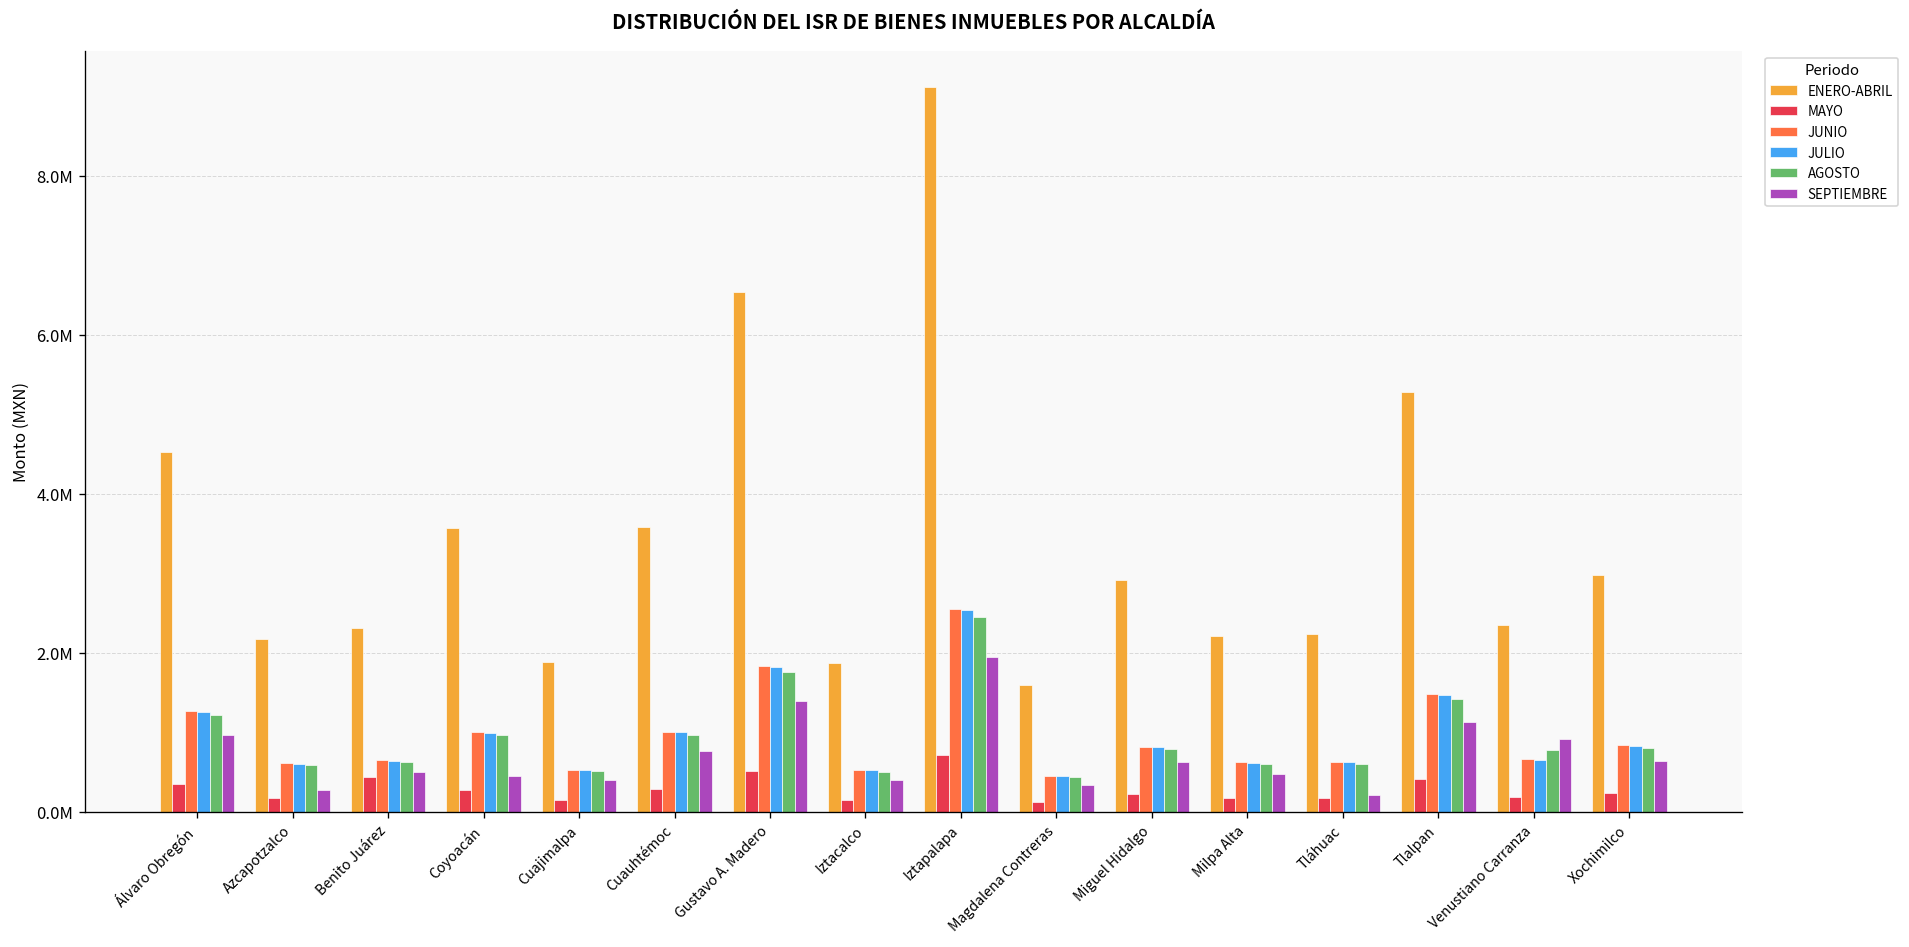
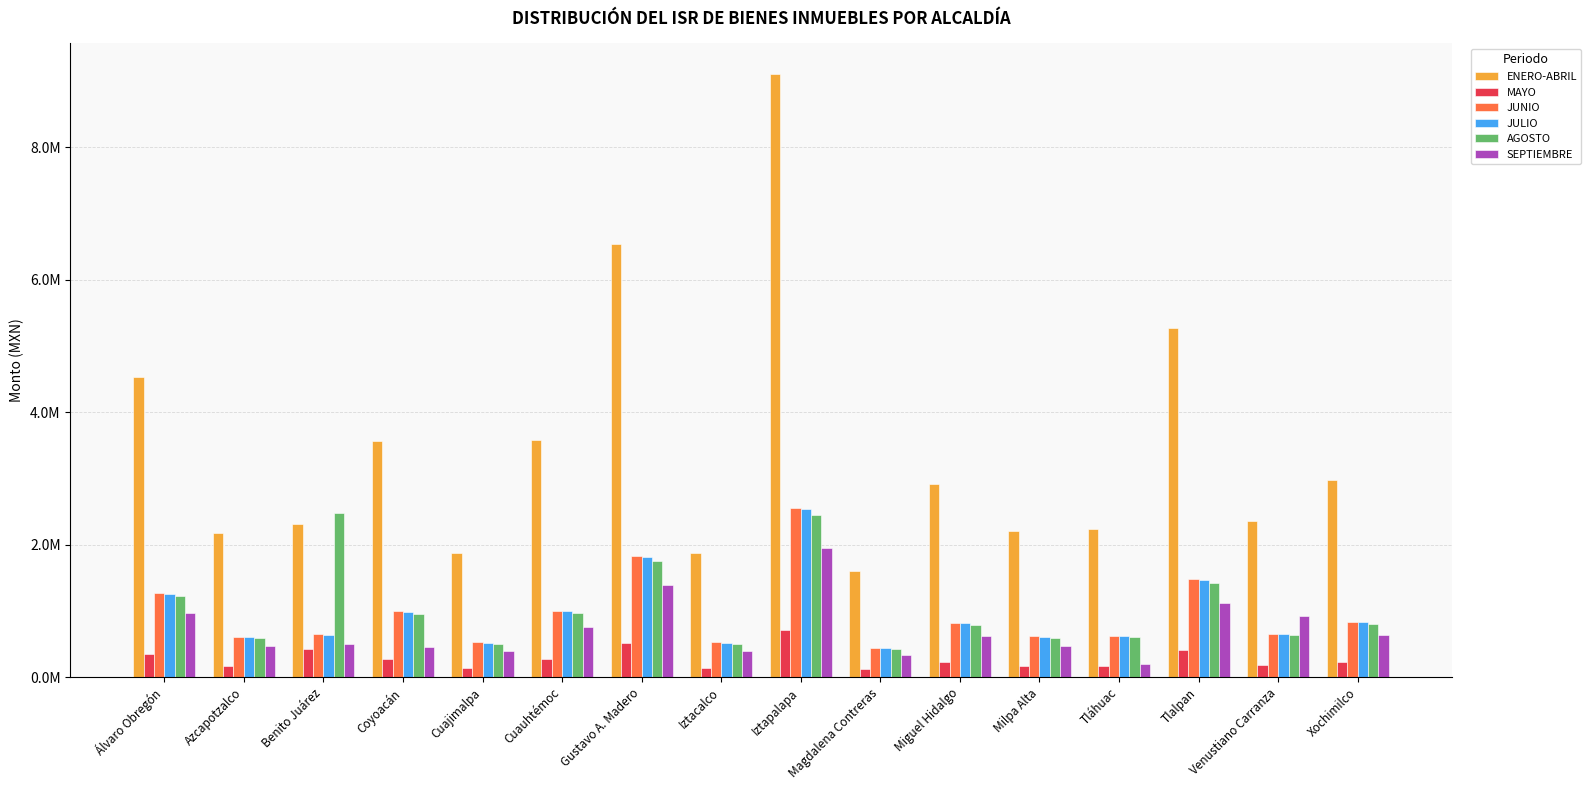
SEPTIEMBRE, Azcapotzalco: 300000 -> 500000
AGOSTO, Benito Juárez: 600000 -> 2500000
AGOSTO, Venustiano Carranza: 800000 -> 600000
